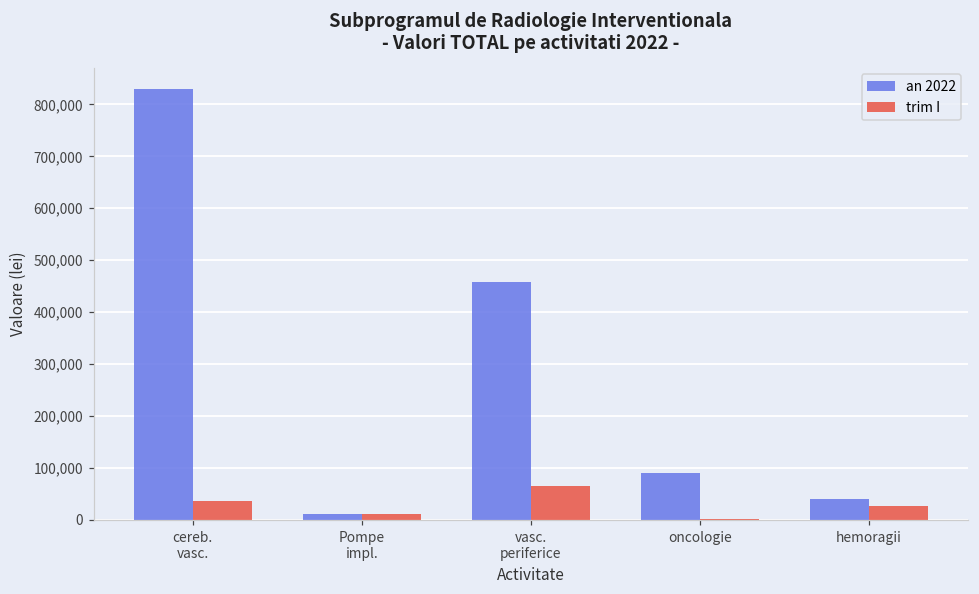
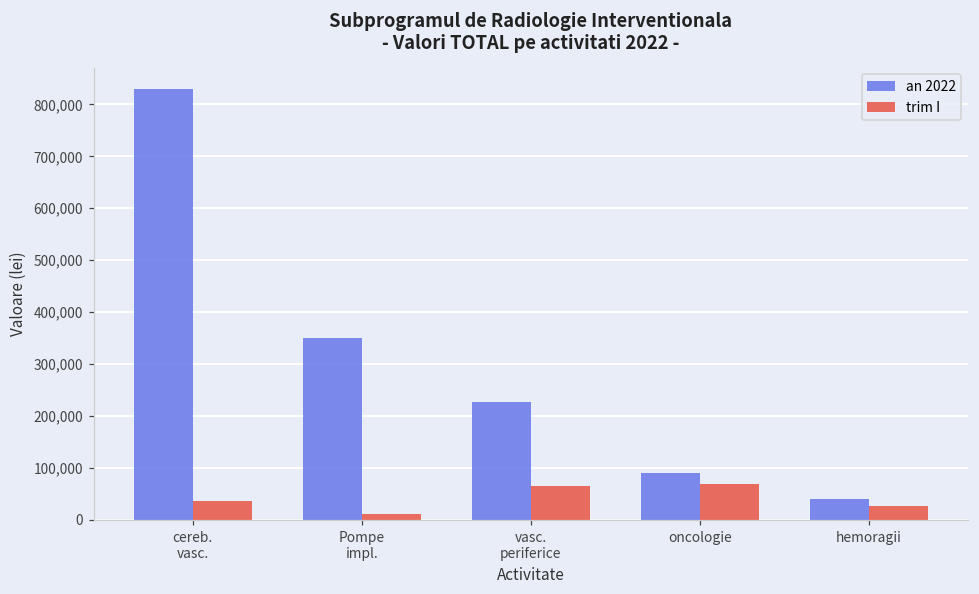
an 2022, Pompe impl.: 10,000 -> 350,000
an 2022, vasc. periferice: 460,000 -> 230,000
trim I, oncologie: 0 -> 70,000
